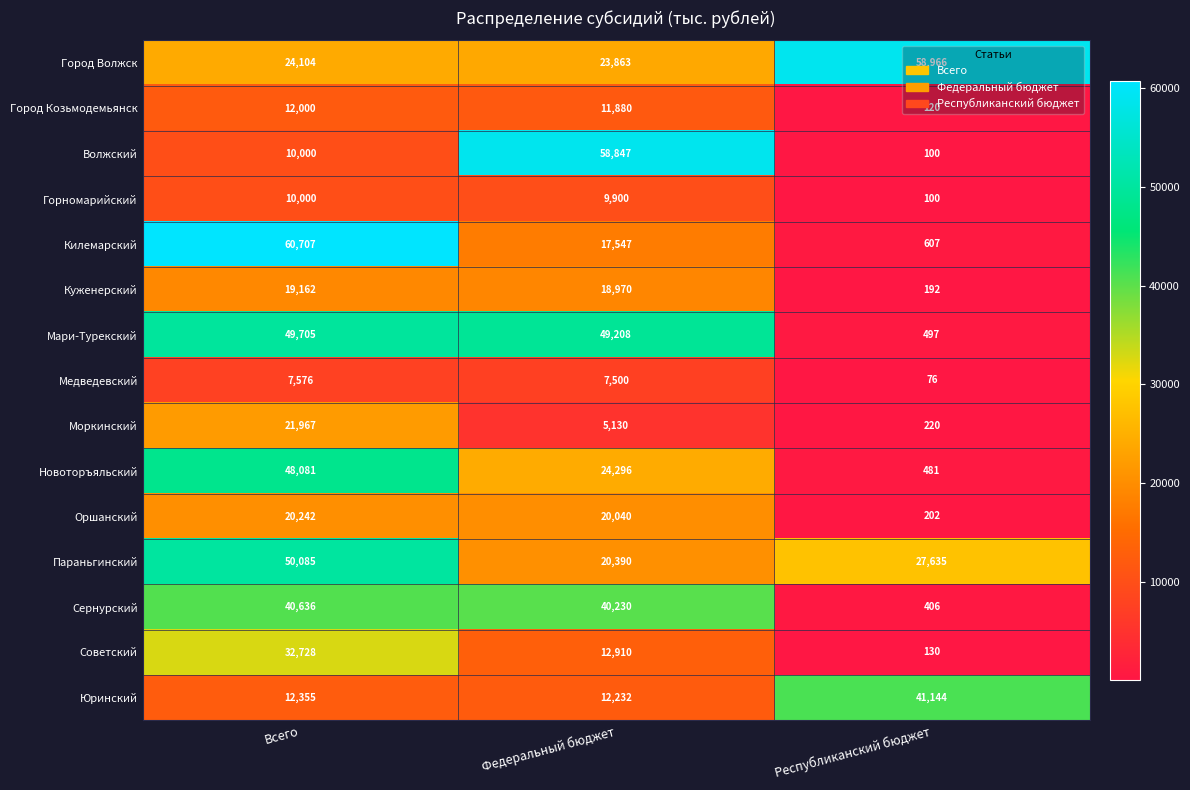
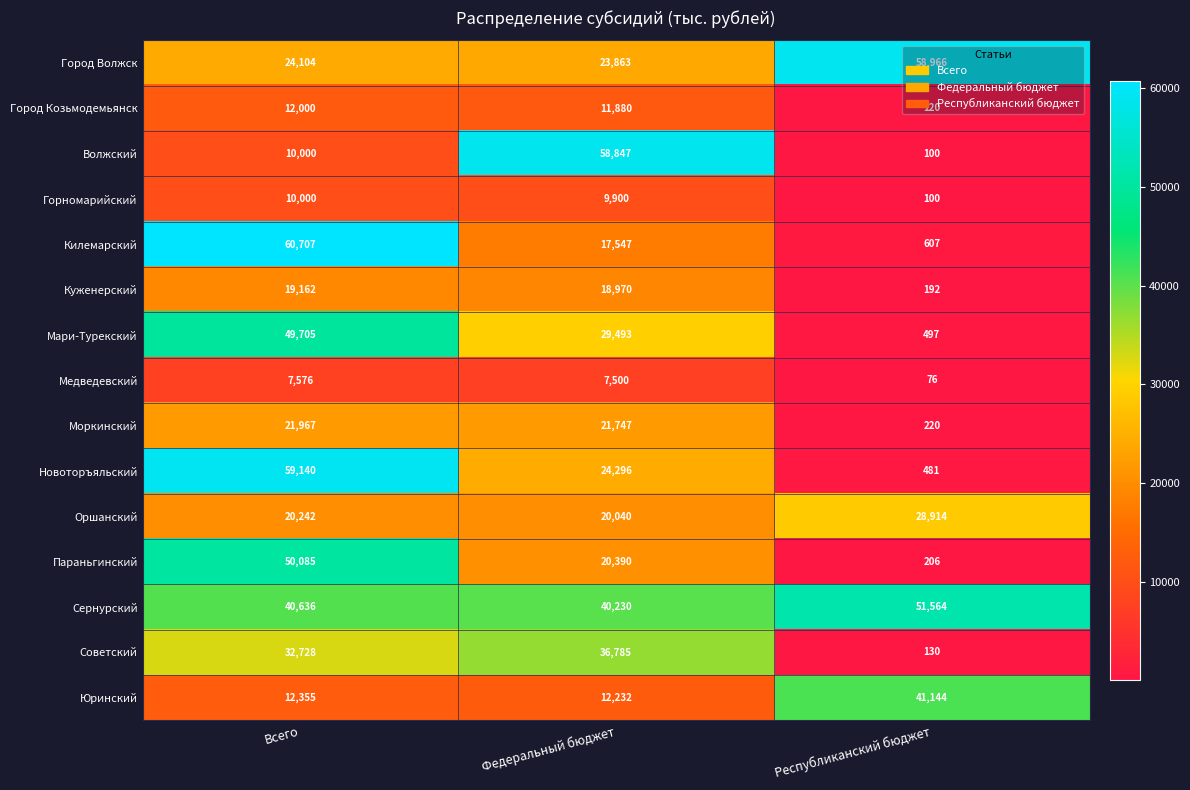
Мари-Турекский, Федеральный бюджет: 49,208 -> 29,493
Моркинский, Федеральный бюджет: 5,130 -> 21,747
Новоторъяльский, Всего: 48,081 -> 59,140
Оршанский, Республиканский бюджет: 202 -> 28,914
Параньгинский, Республиканский бюджет: 27,635 -> 206
Сернурский, Республиканский бюджет: 406 -> 51,564
Советский, Федеральный бюджет: 12,910 -> 36,785
